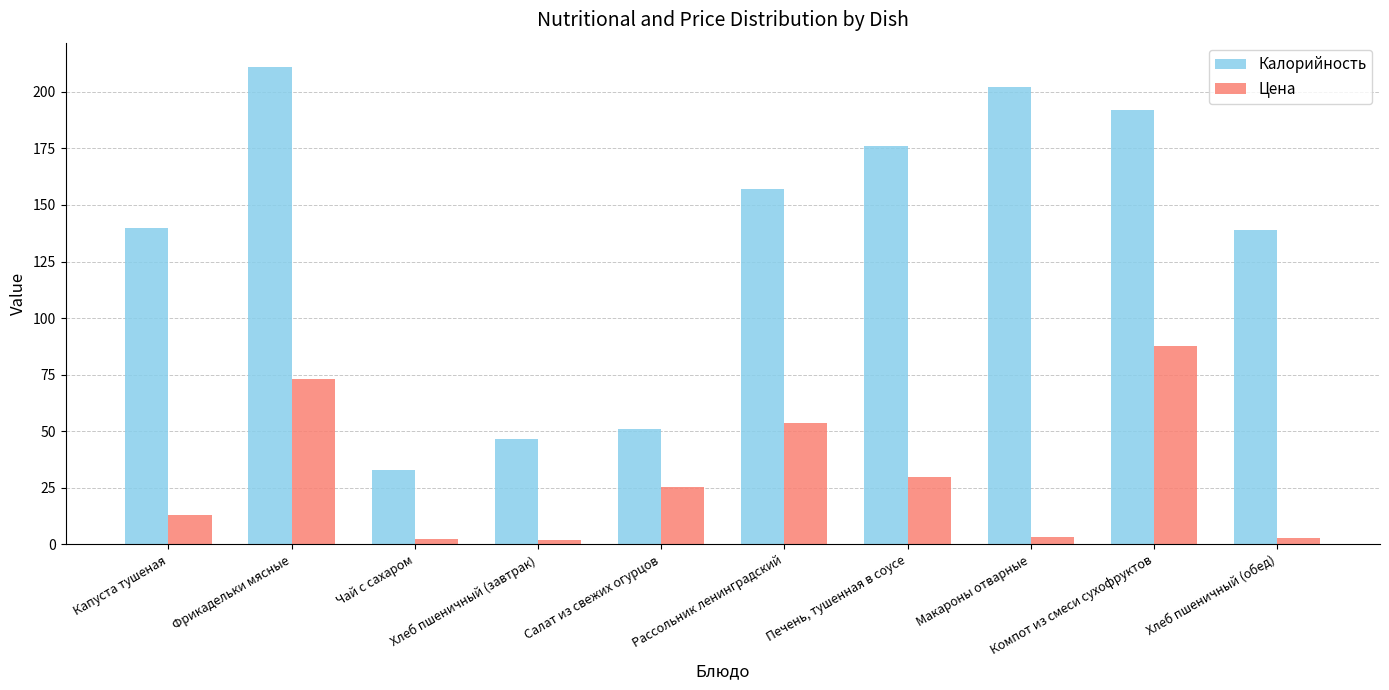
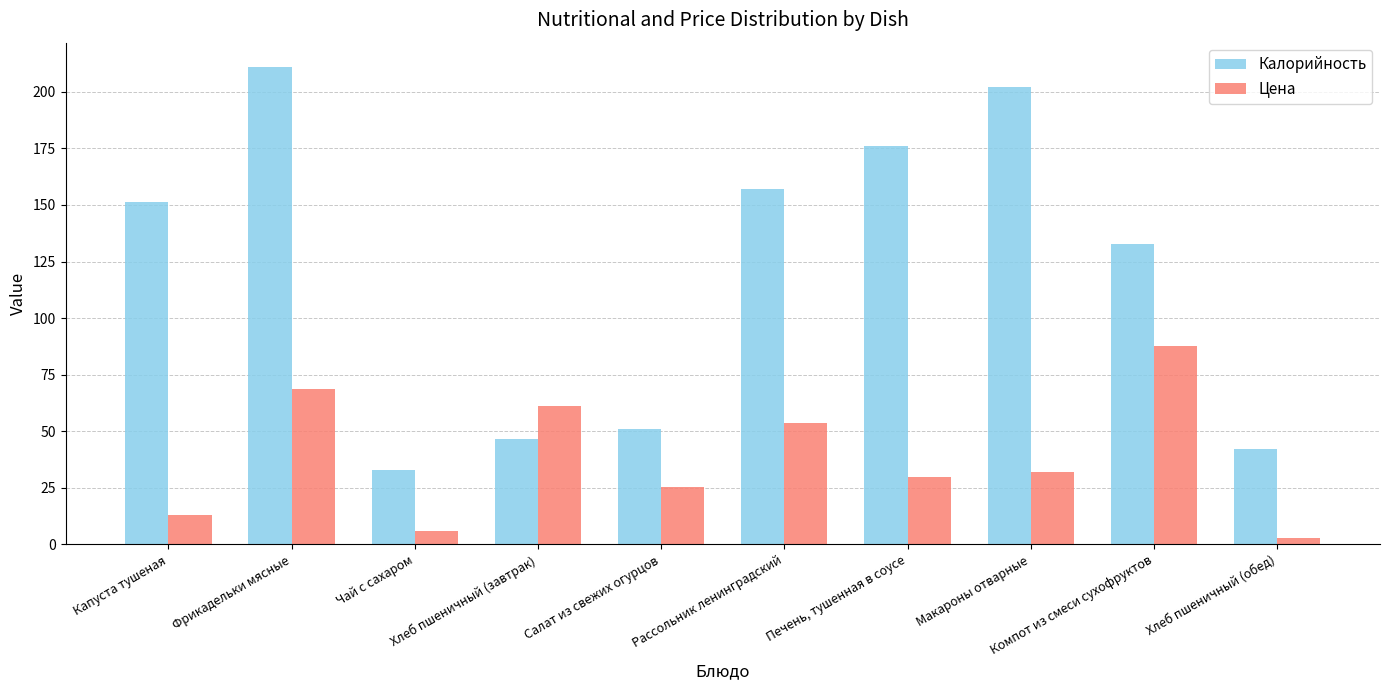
Калорийность, Капуста тушеная: 140 -> 151
Цена, Фрикадельки мясные: 73 -> 69
Цена, Чай с сахаром: 2 -> 6
Цена, Хлеб пшеничный (завтрак): 2 -> 61
Цена, Макароны отварные: 3 -> 32
Калорийность, Компот из смеси сухофруктов: 192 -> 133
Калорийность, Хлеб пшеничный (обед): 139 -> 42
